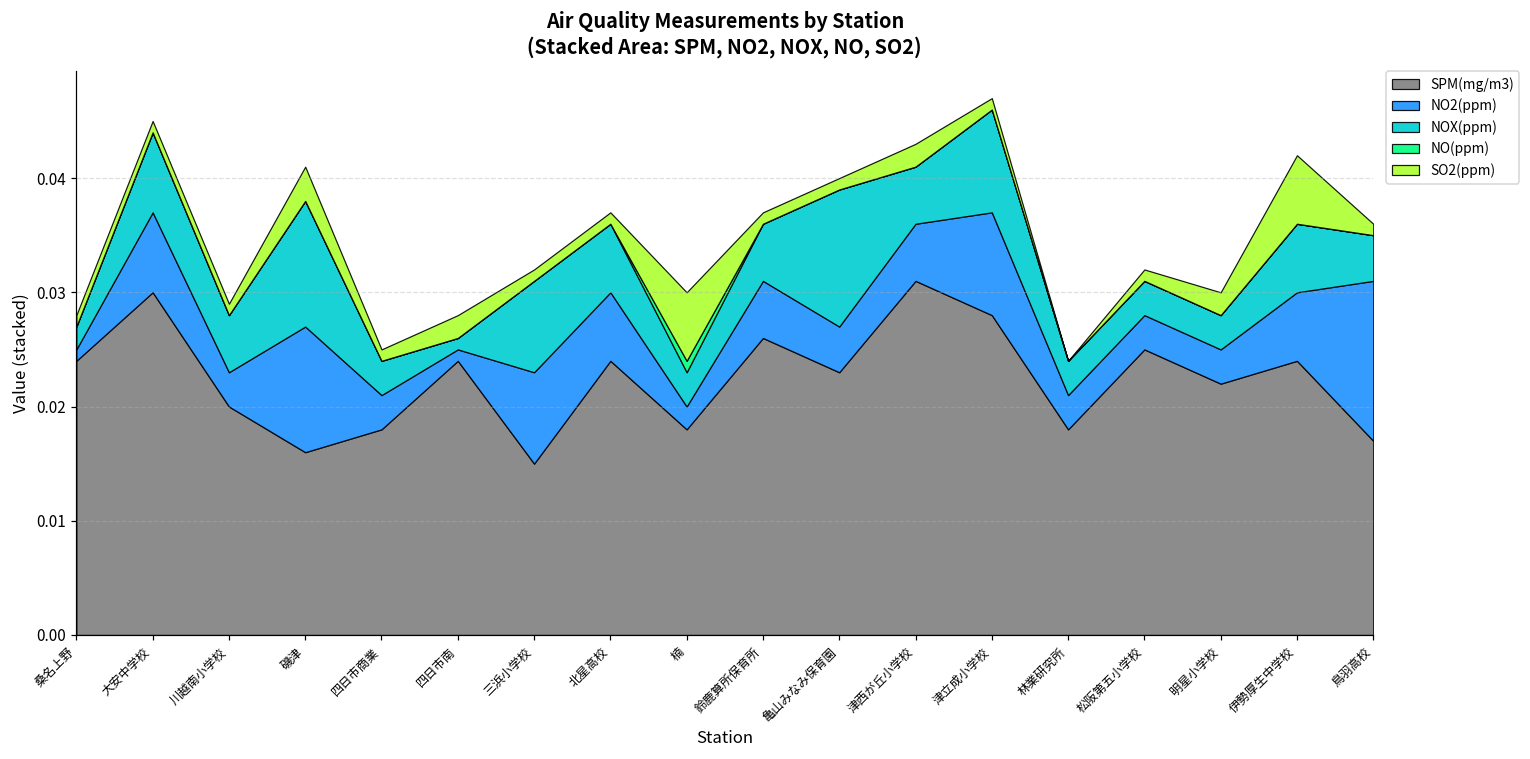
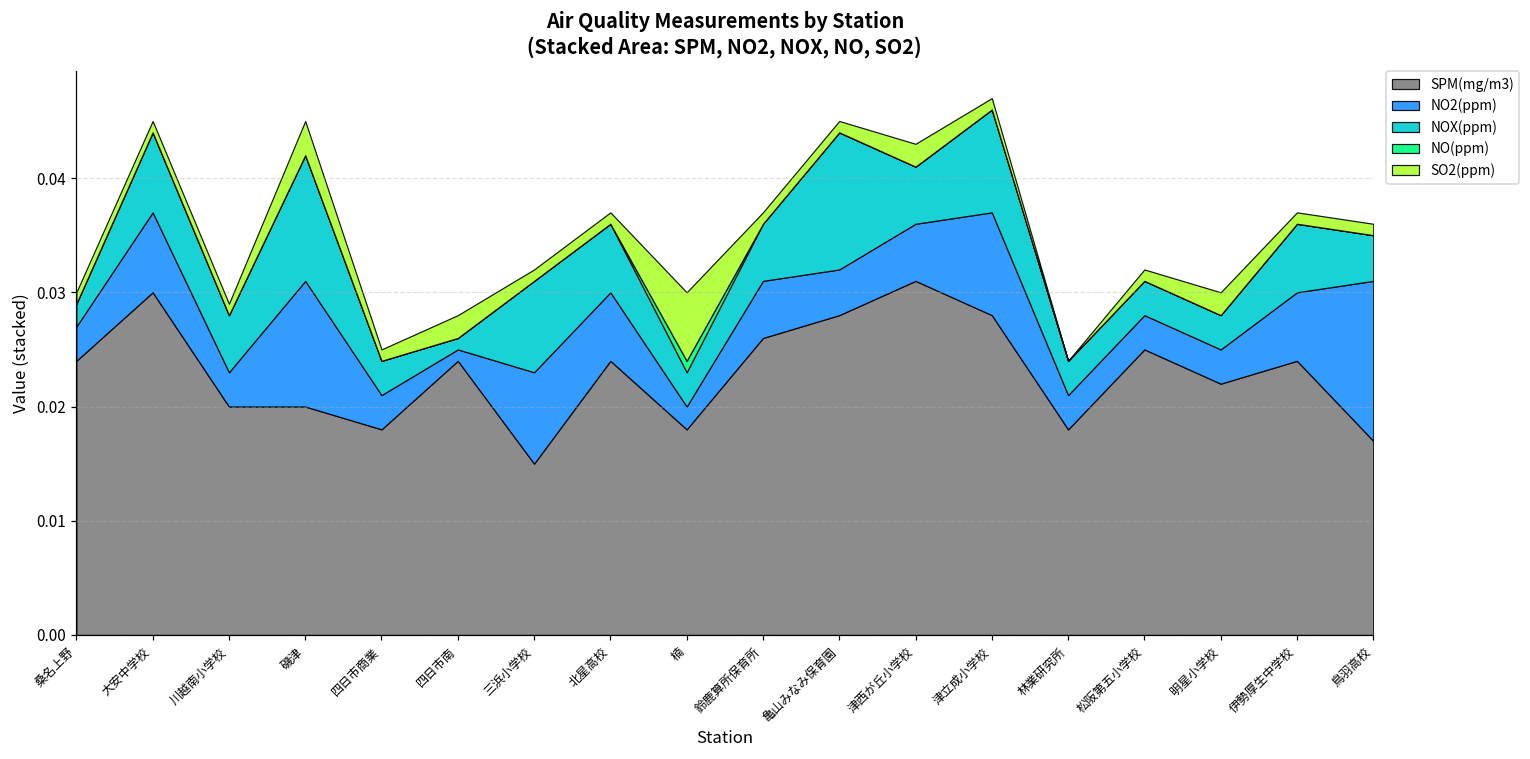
NO2(ppm), 桑名上野: 0.001 -> 0.003
SPM(mg/m3), 磯津: 0.016 -> 0.020
SPM(mg/m3), 亀山みなみ保育園: 0.023 -> 0.028
SO2(ppm), 伊勢厚生中学校: 0.006 -> 0.001
